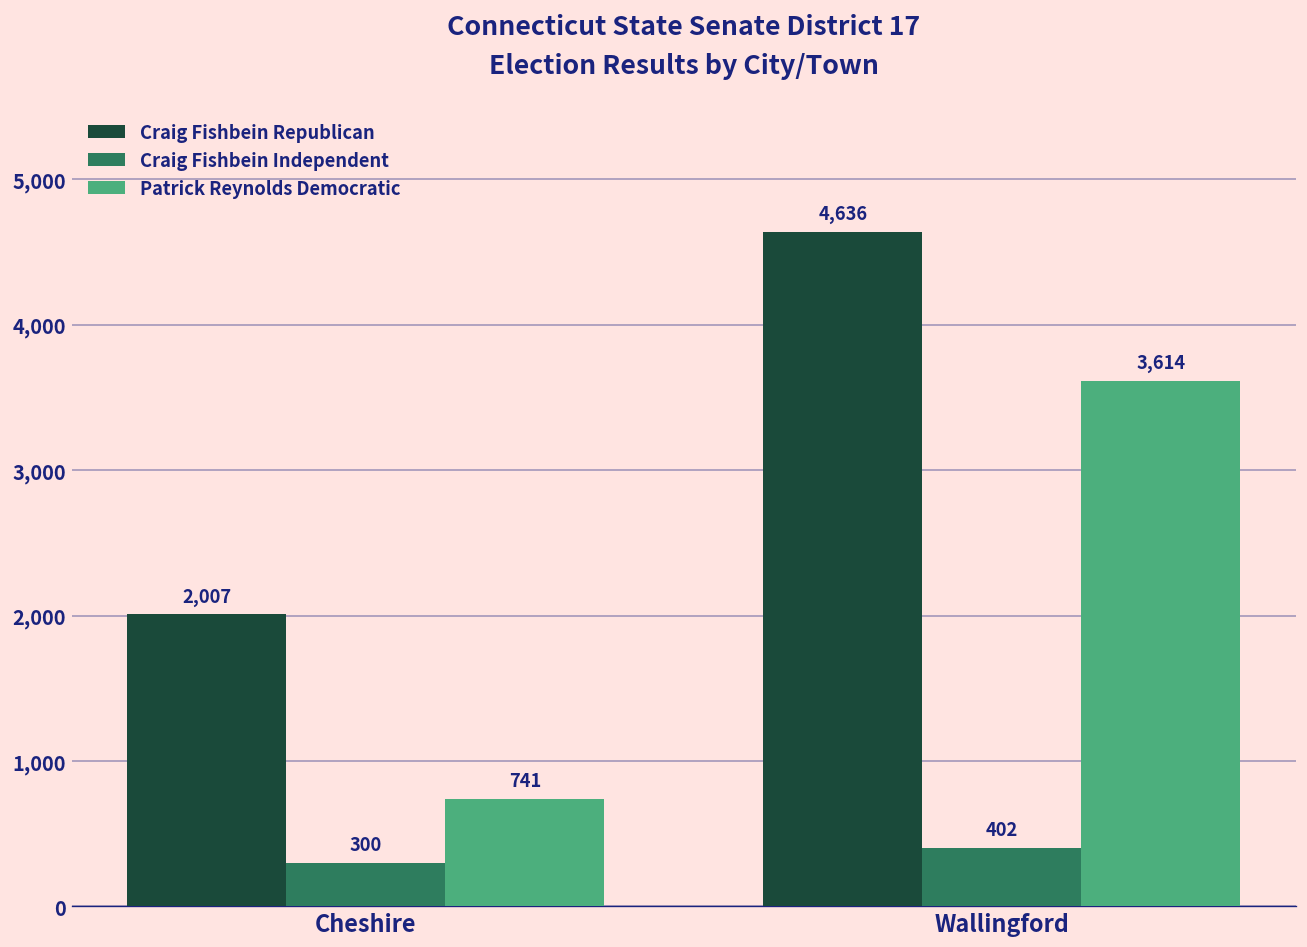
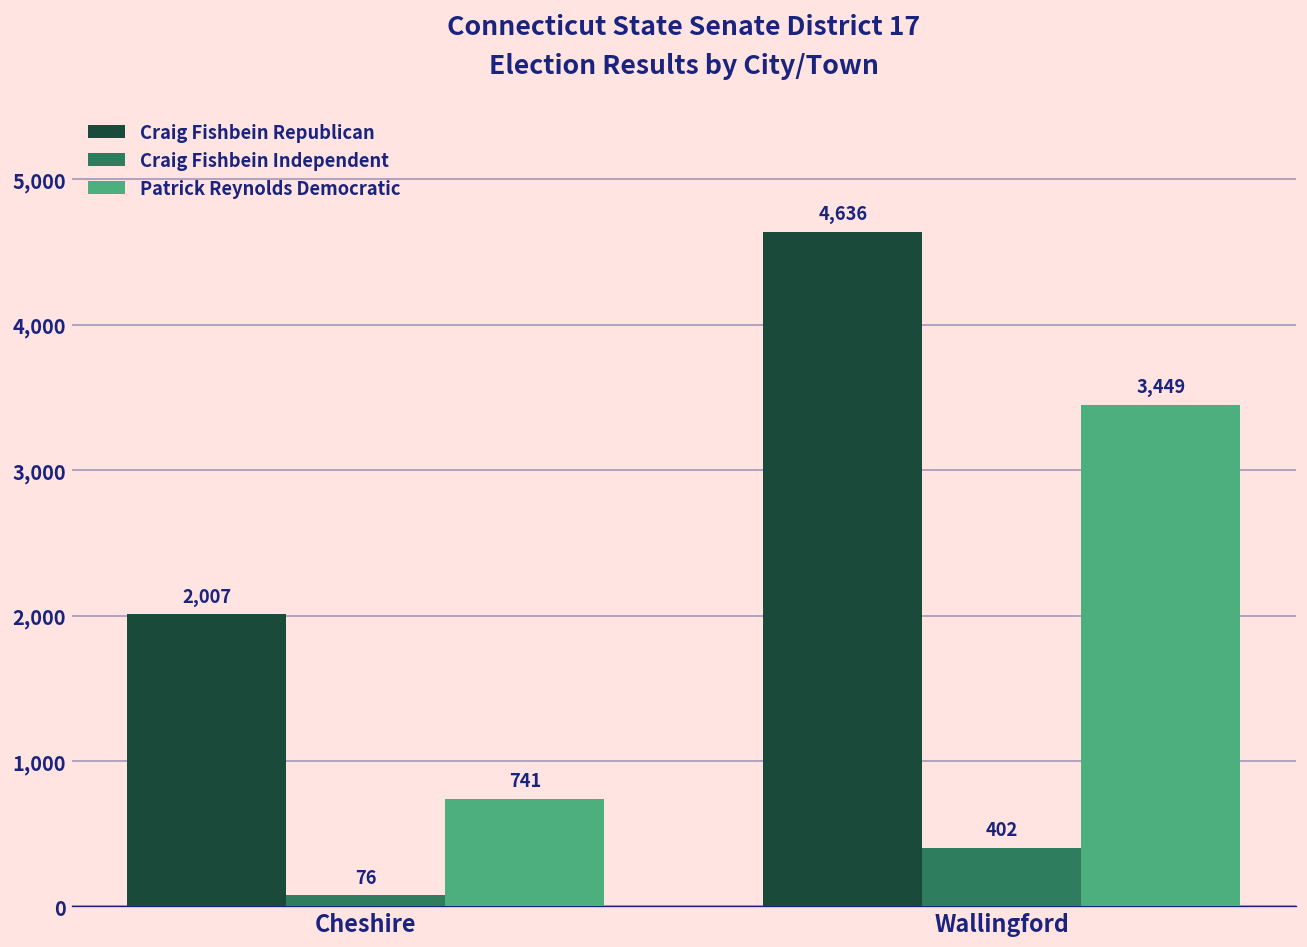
Craig Fishbein Independent, Cheshire: 300 -> 76
Patrick Reynolds Democratic, Wallingford: 3,614 -> 3,449
